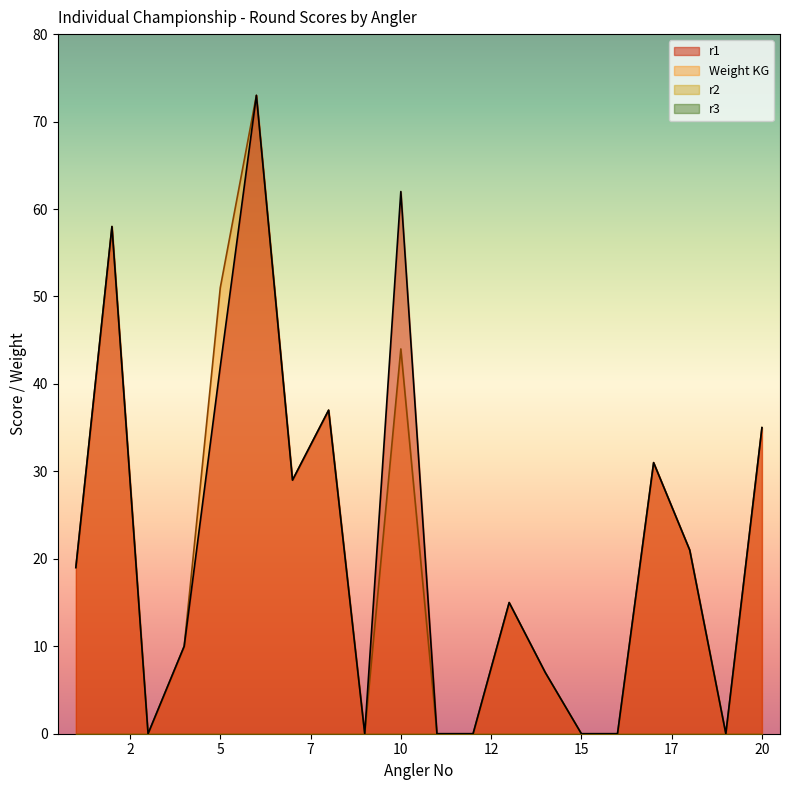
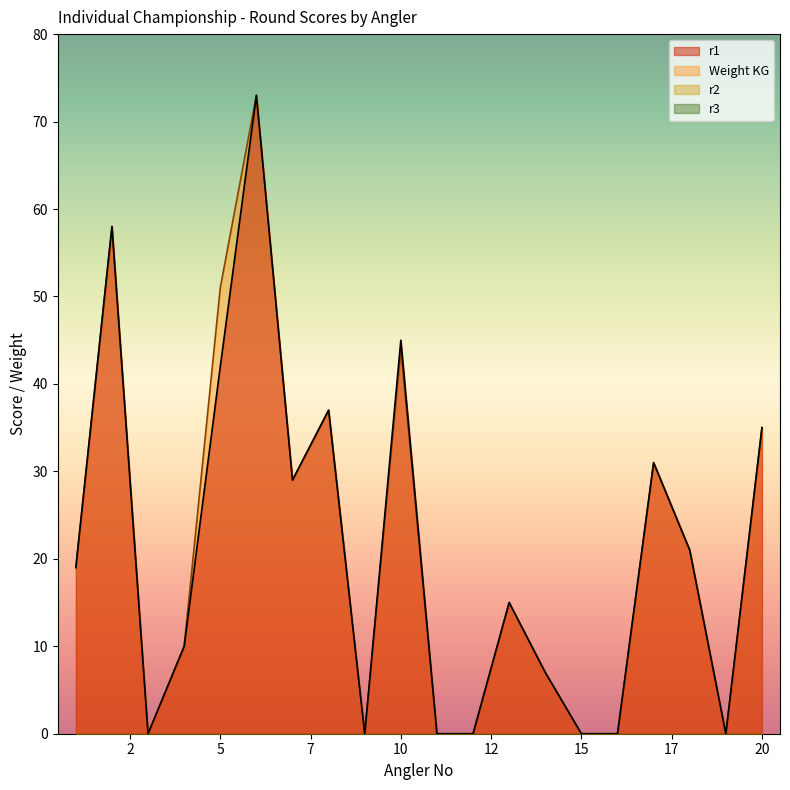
r1, 10: 62 -> 45
